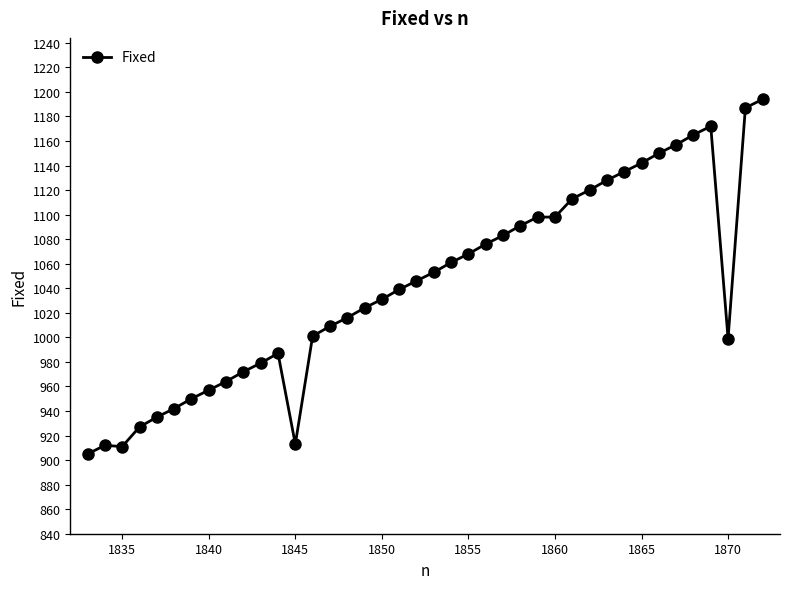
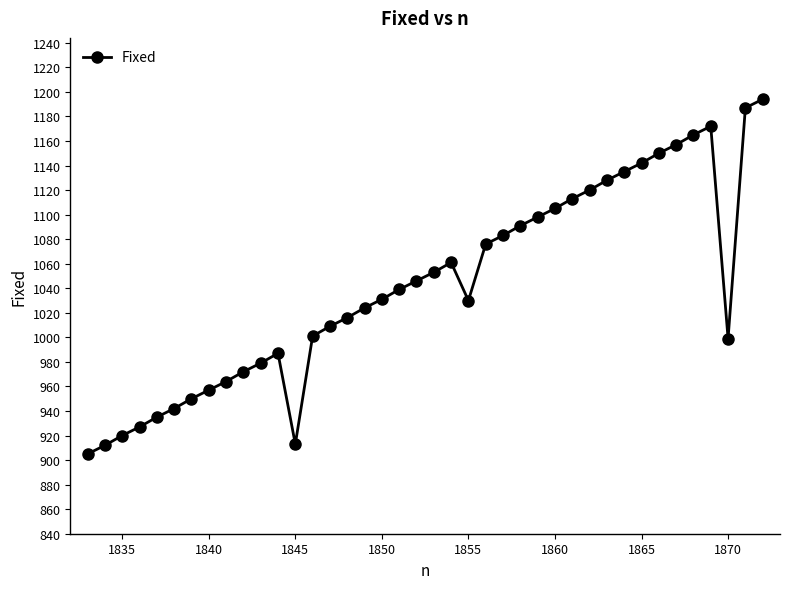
1835: 911 -> 920
1855: 1068 -> 1030
1860: 1098 -> 1105
